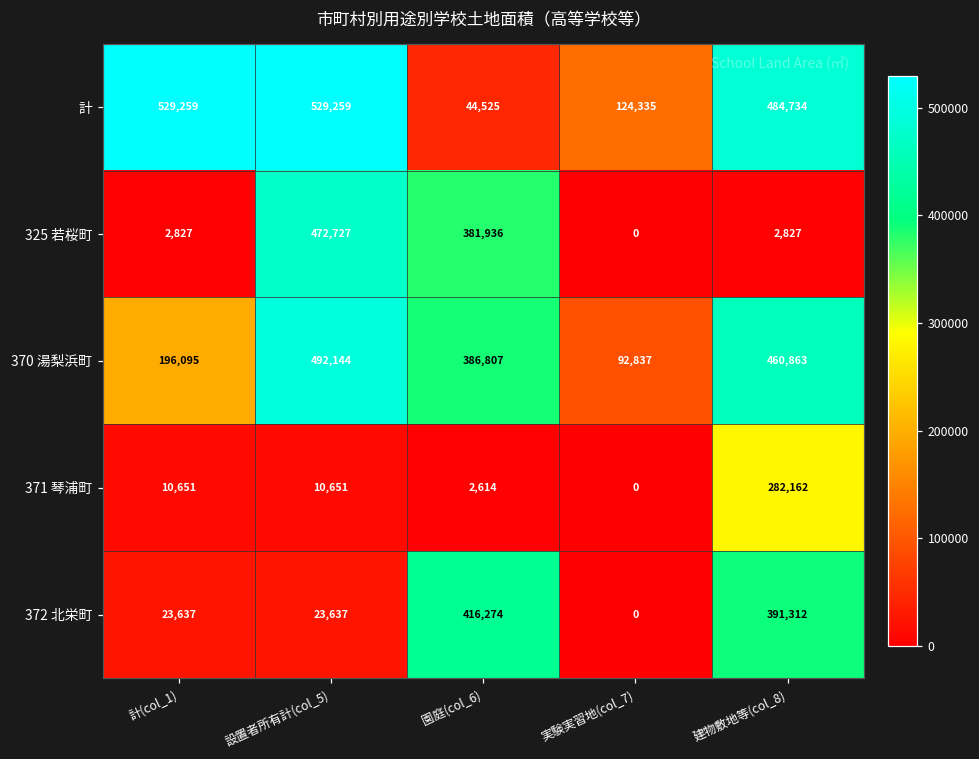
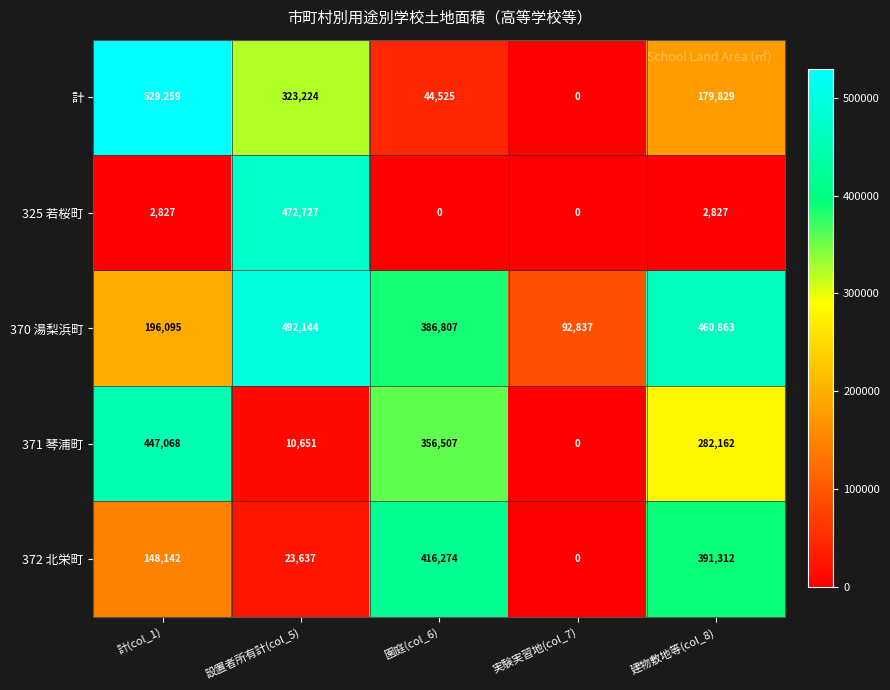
計, 設置者所有計(col_5): 529,259 -> 323,224
計, 実験実習地(col_7): 124,335 -> 0
計, 建物敷地等(col_8): 484,734 -> 179,829
325 若桜町, 園庭(col_6): 381,936 -> 0
371 琴浦町, 計(col_1): 10,651 -> 447,068
371 琴浦町, 園庭(col_6): 2,614 -> 356,507
372 北栄町, 計(col_1): 23,637 -> 148,142
